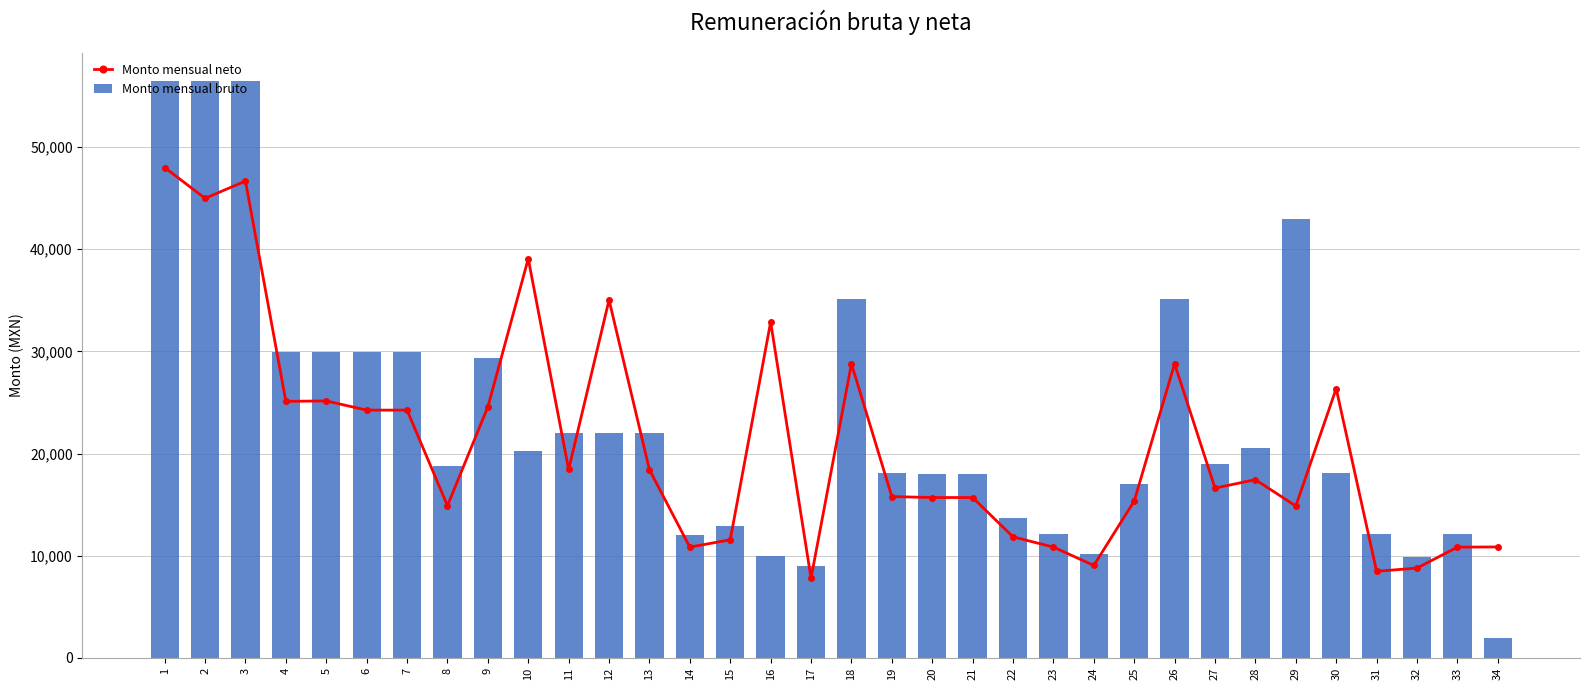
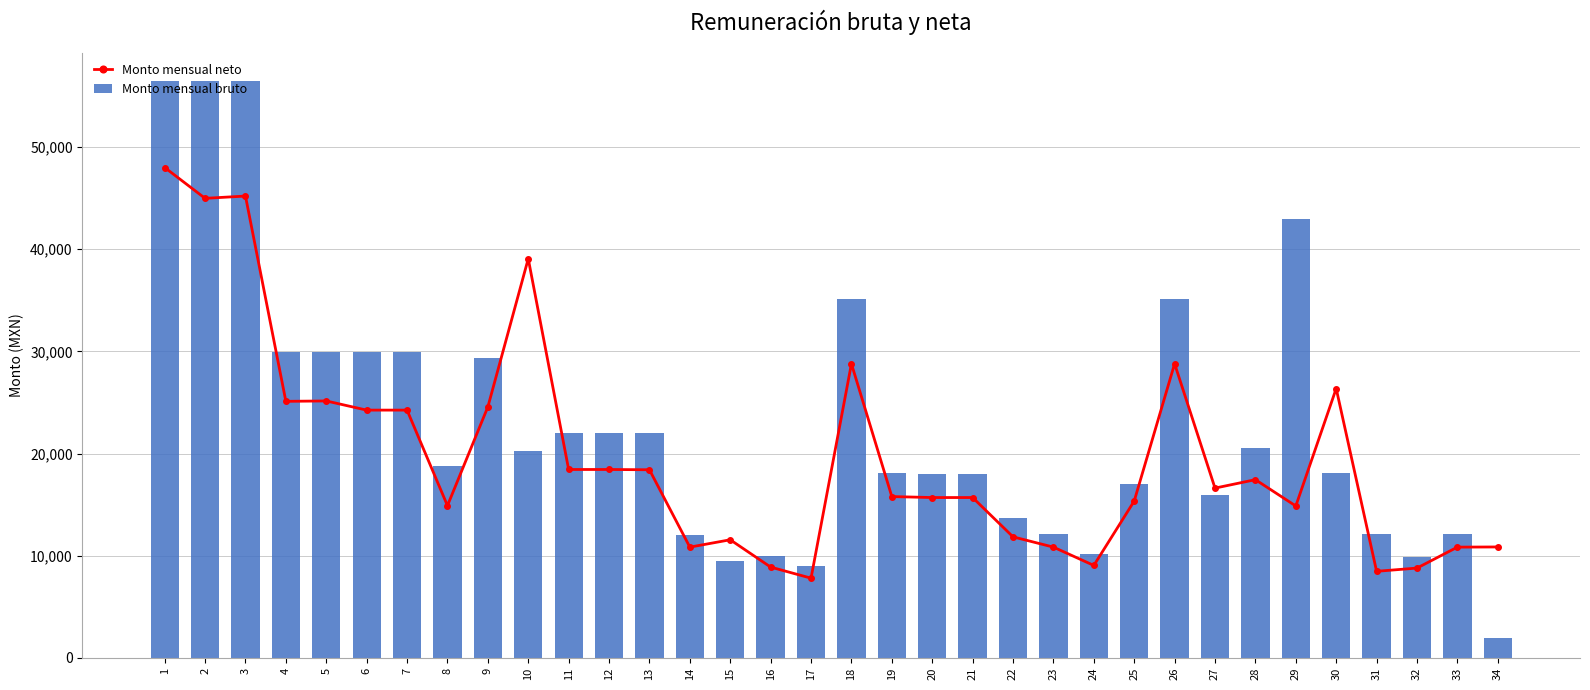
Monto mensual neto, 3: 46,700 -> 45,200
Monto mensual neto, 12: 35,000 -> 18,400
Monto mensual bruto, 15: 12,900 -> 9,500
Monto mensual neto, 16: 32,900 -> 8,900
Monto mensual bruto, 27: 19,000 -> 15,900
